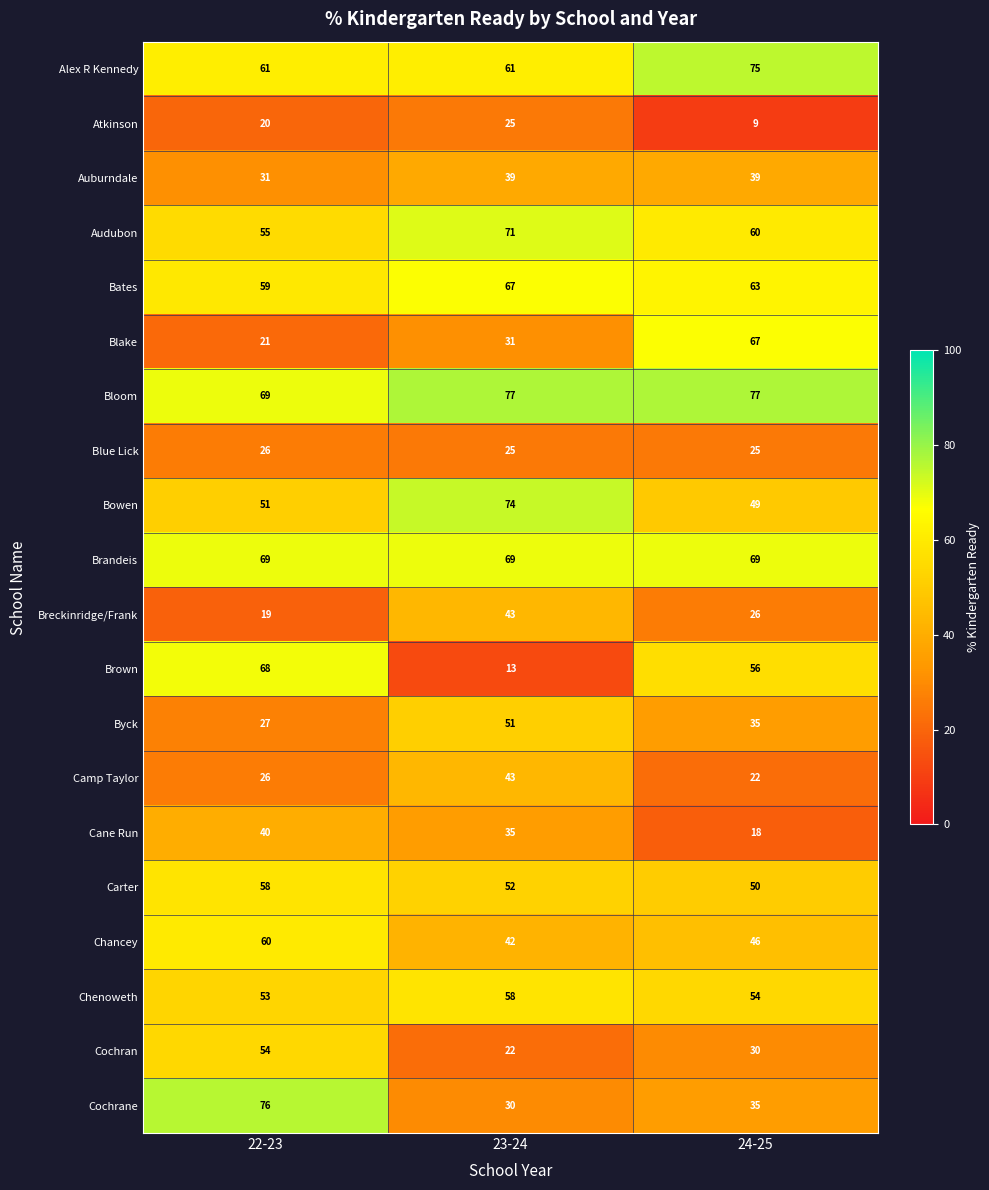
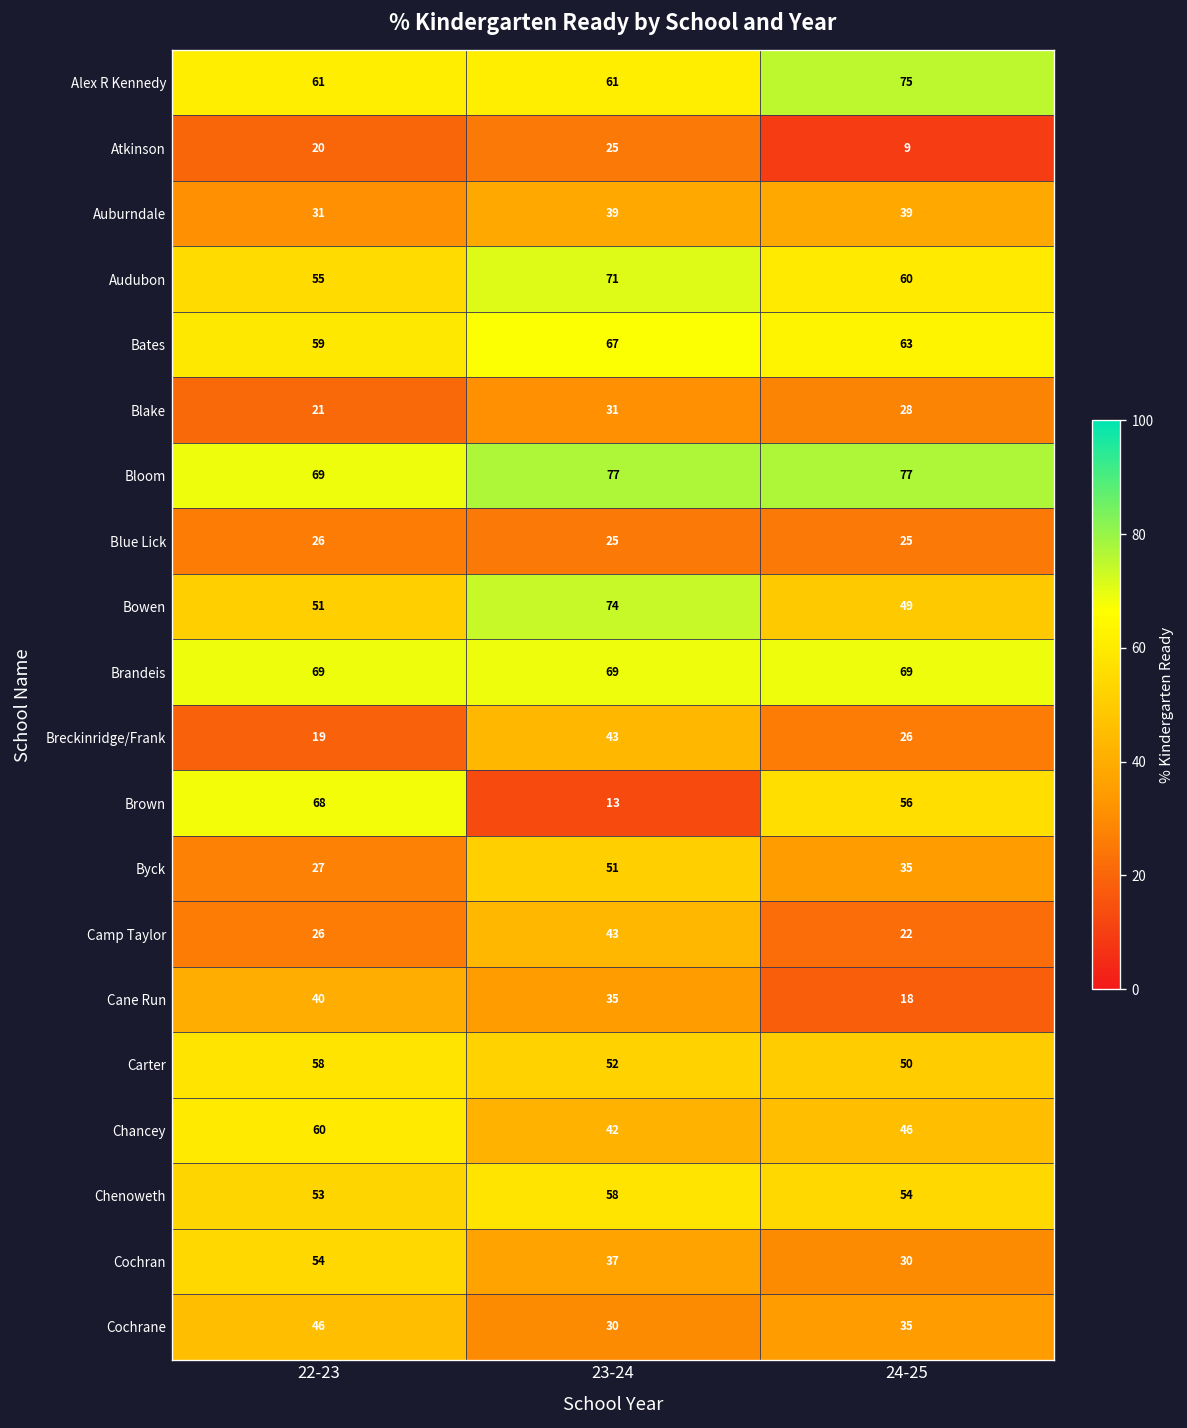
Blake, 24-25: 67 -> 28
Cochran, 23-24: 22 -> 37
Cochrane, 22-23: 76 -> 46
